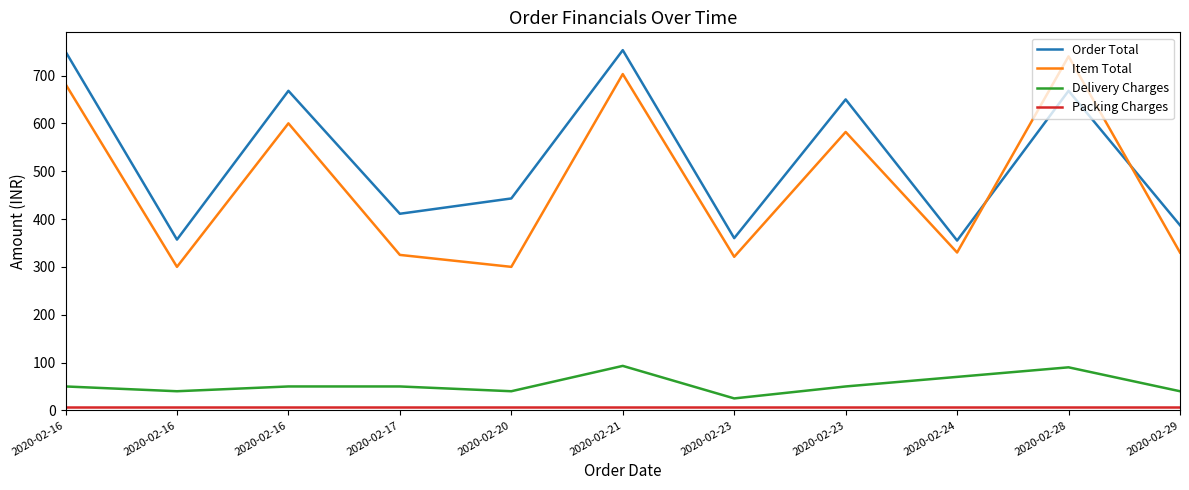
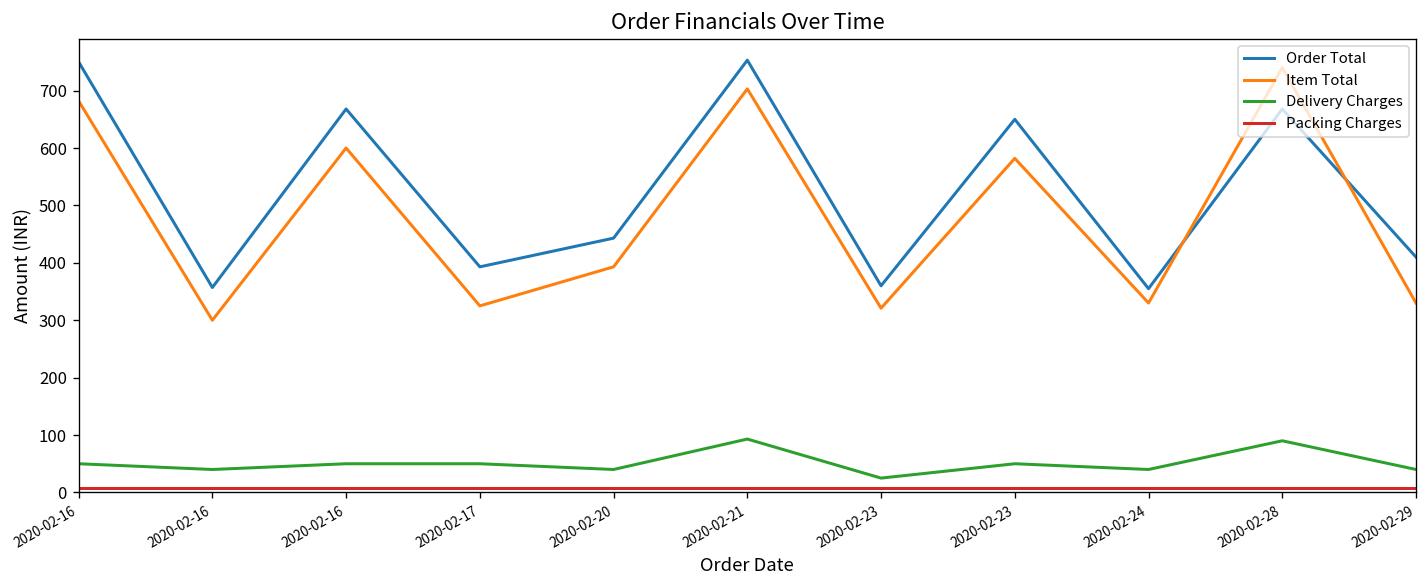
Order Total, 2020-02-17: 410 -> 390
Item Total, 2020-02-20: 300 -> 390
Delivery Charges, 2020-02-24: 70 -> 40
Order Total, 2020-02-29: 390 -> 410
